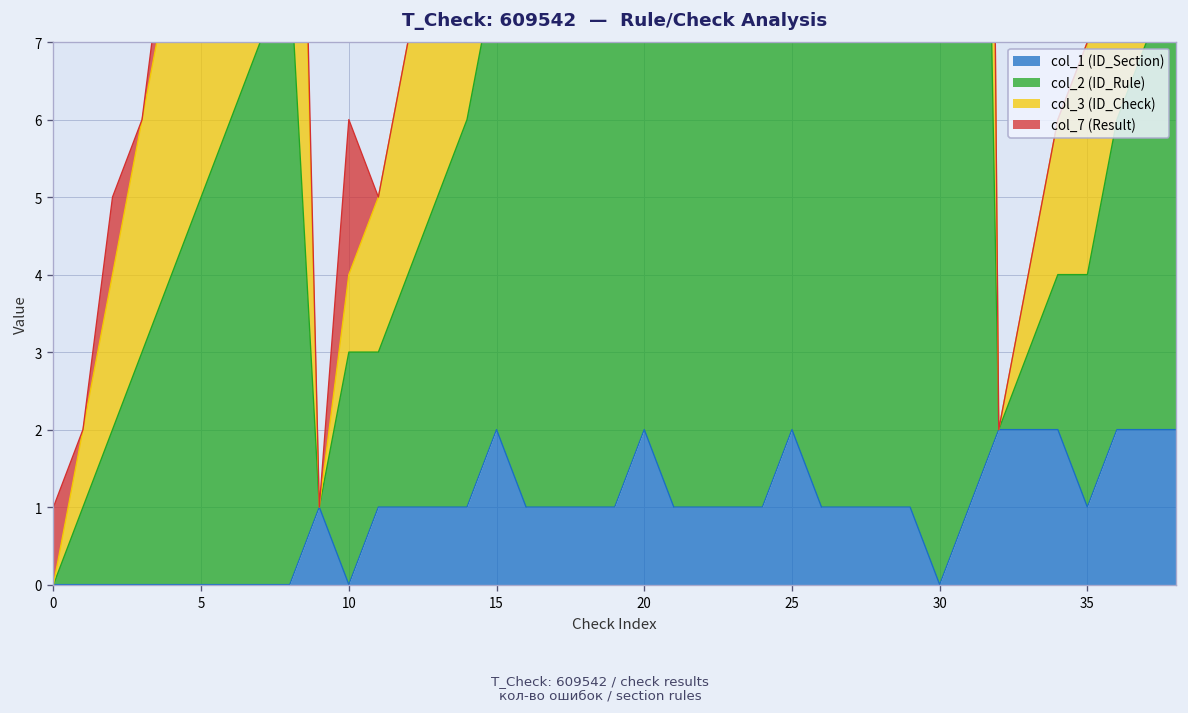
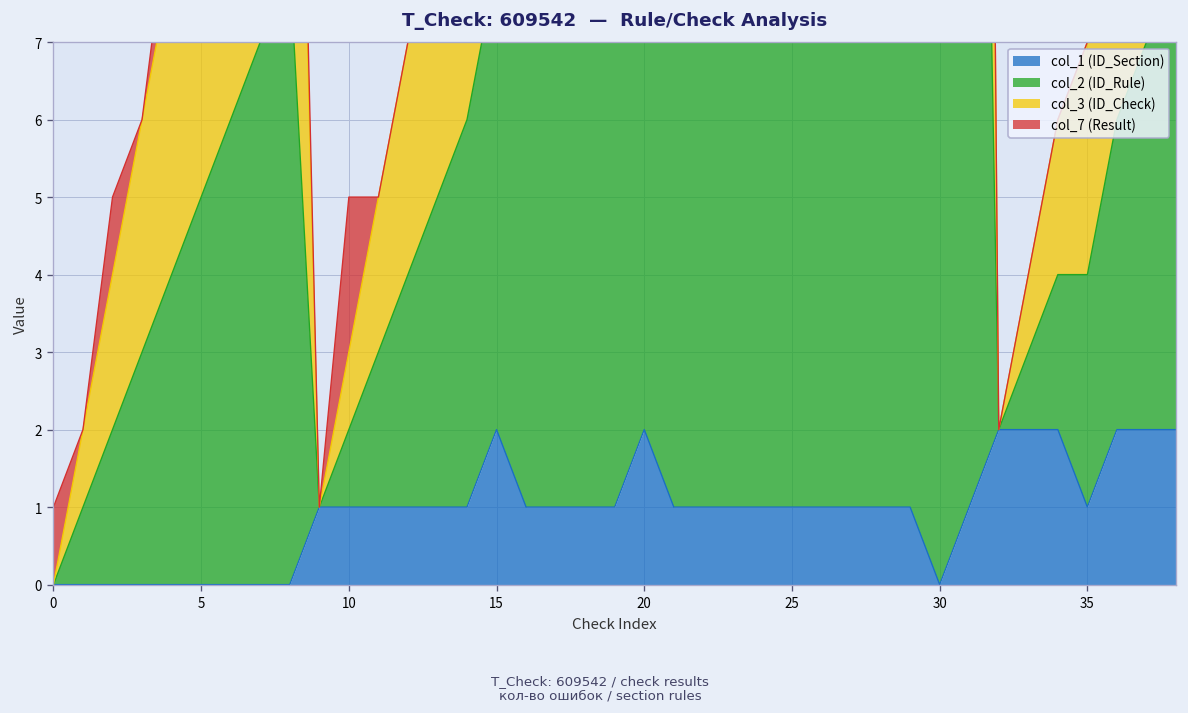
col_1 (ID_Section), 10: 0 -> 1
col_2 (ID_Rule), 10: 3 -> 1
col_1 (ID_Section), 25: 2 -> 1
